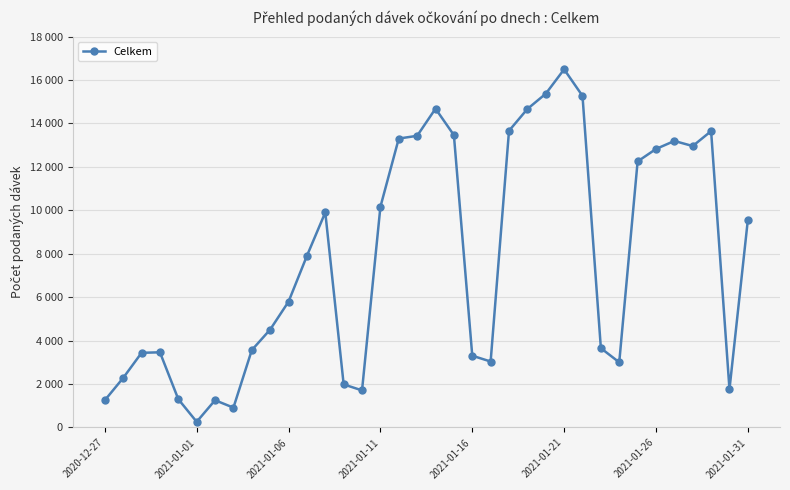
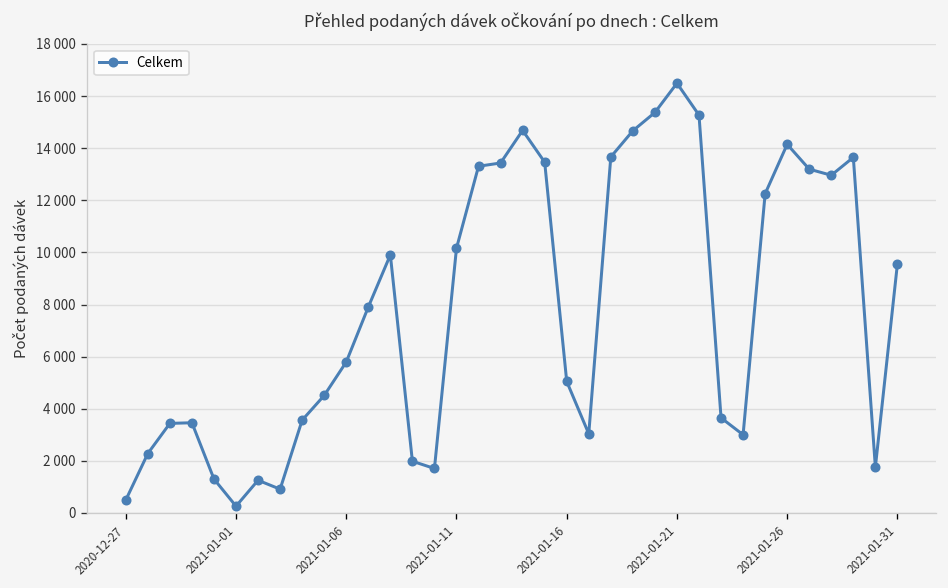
2020-12-27: 1300 -> 500
2021-01-16: 3300 -> 5000
2021-01-26: 12800 -> 14100
